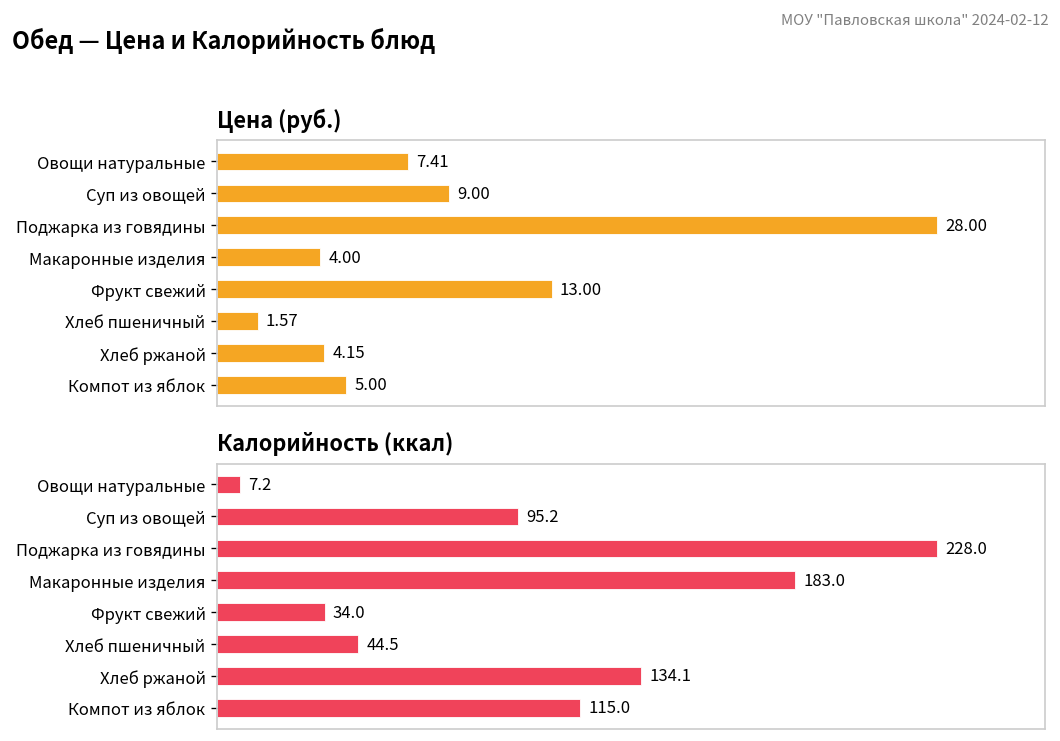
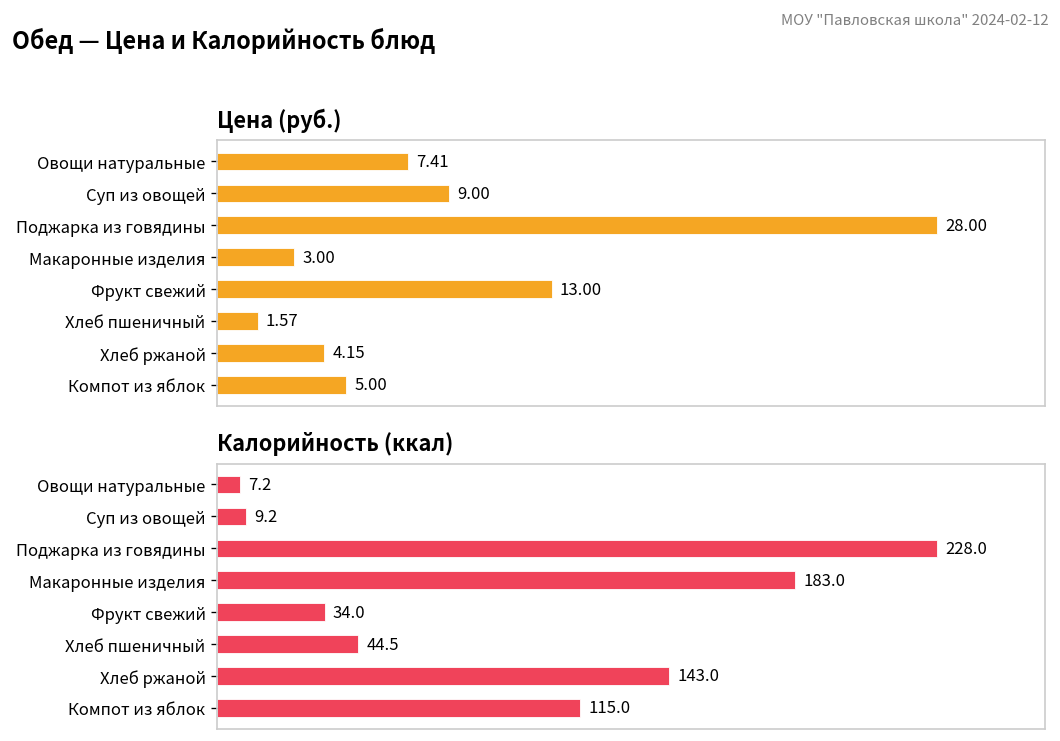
Цена (руб.), Макаронные изделия: 4.00 -> 3.00
Калорийность (ккал), Суп из овощей: 95.2 -> 9.2
Калорийность (ккал), Хлеб ржаной: 134.1 -> 143.0
